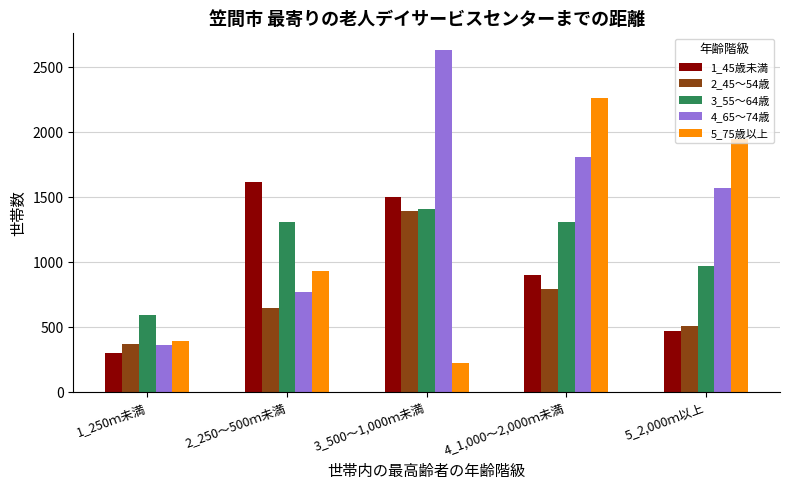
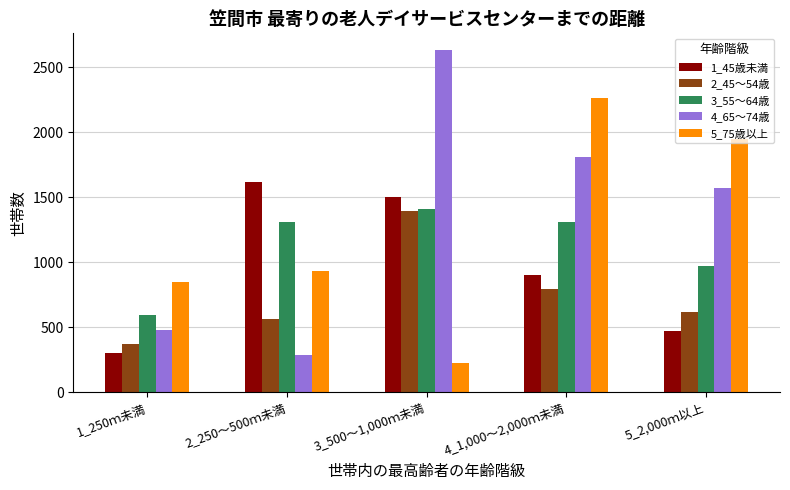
4_65～74歳, 1_250ｍ未満: 360 -> 480
5_75歳以上, 1_250ｍ未満: 390 -> 850
2_45～54歳, 2_250～500ｍ未満: 650 -> 560
4_65～74歳, 2_250～500ｍ未満: 770 -> 280
2_45～54歳, 5_2,000ｍ以上: 510 -> 620
